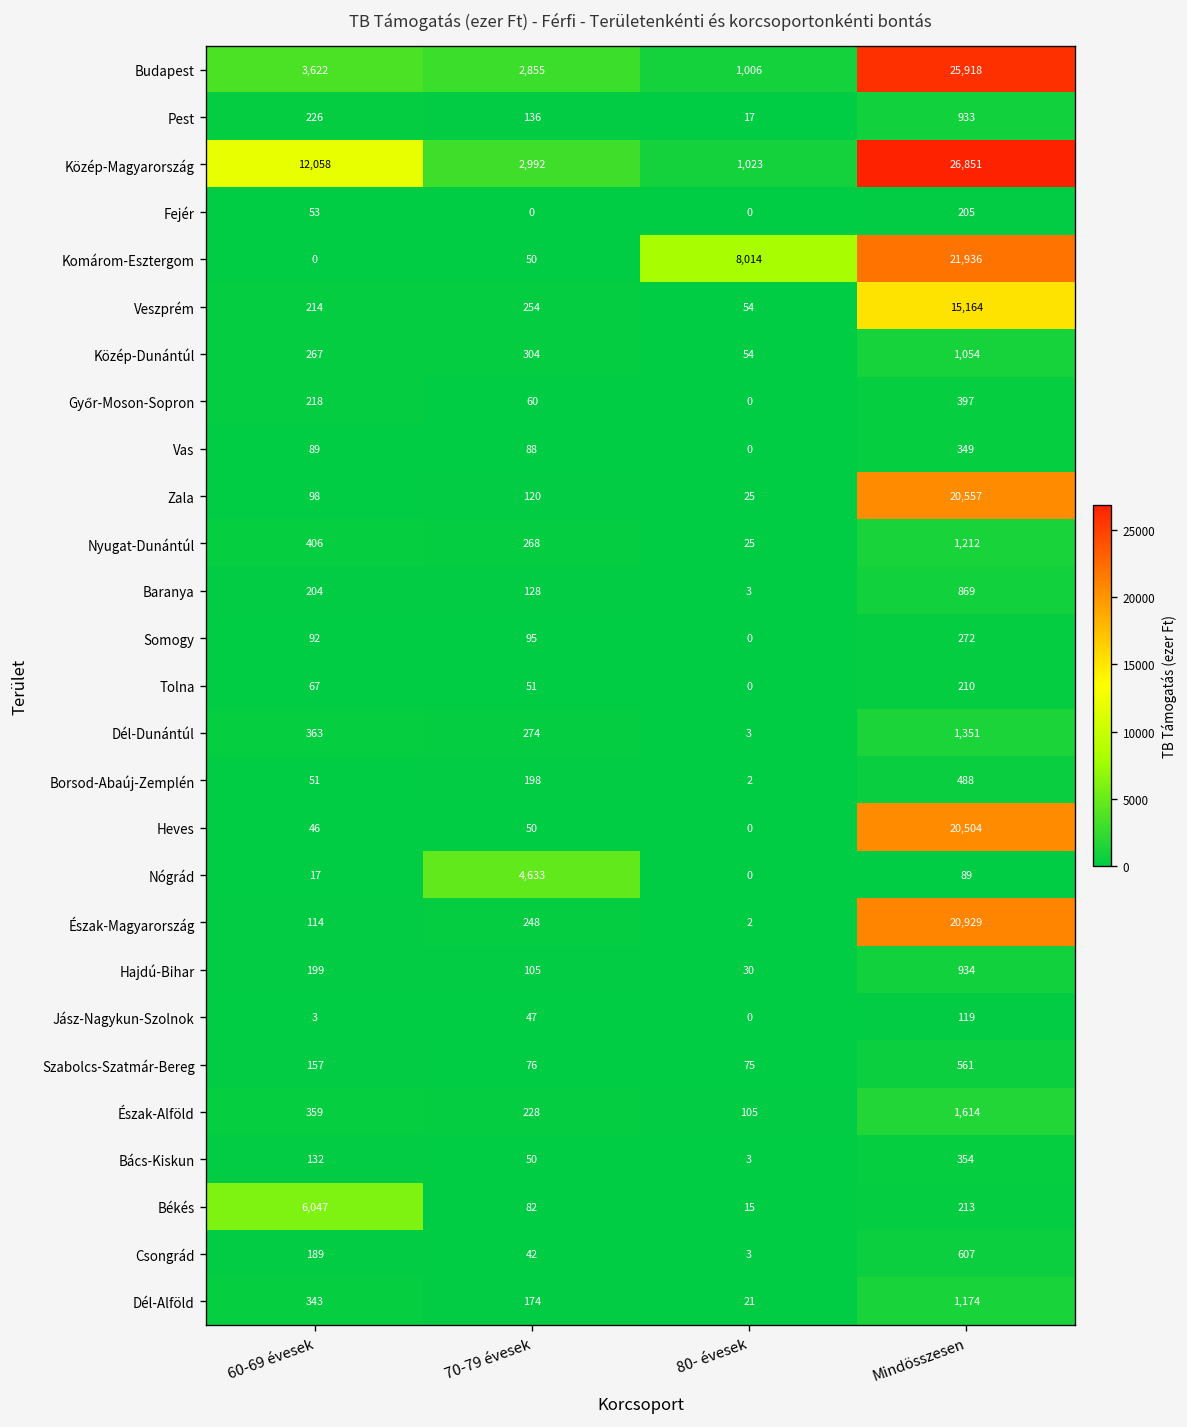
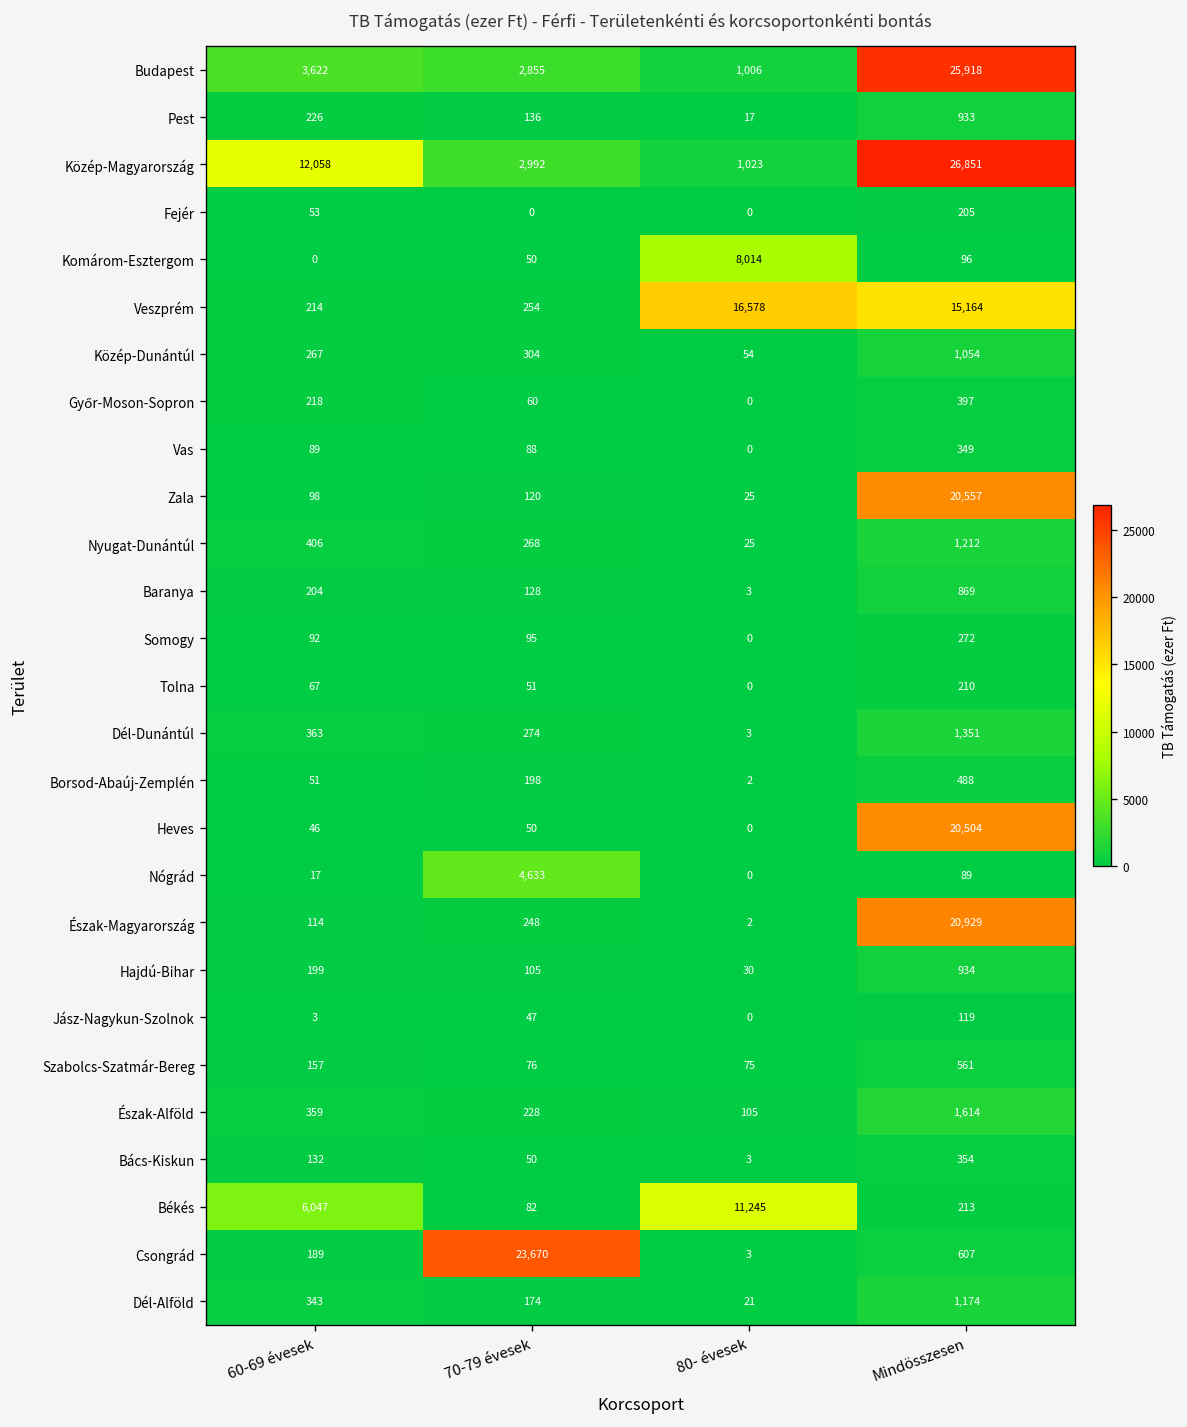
Komárom-Esztergom, Mindösszesen: 21,936 -> 96
Veszprém, 80- évesek: 54 -> 16,578
Békés, 80- évesek: 15 -> 11,245
Csongrád, 70-79 évesek: 42 -> 23,670
